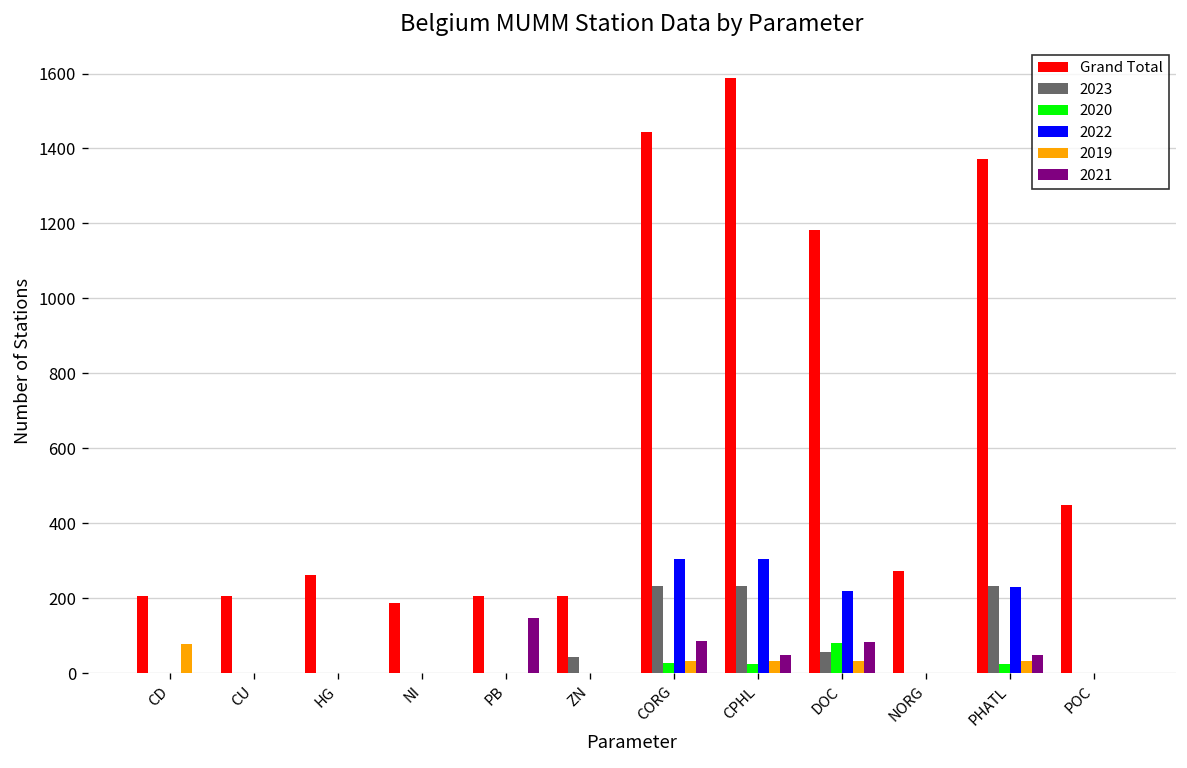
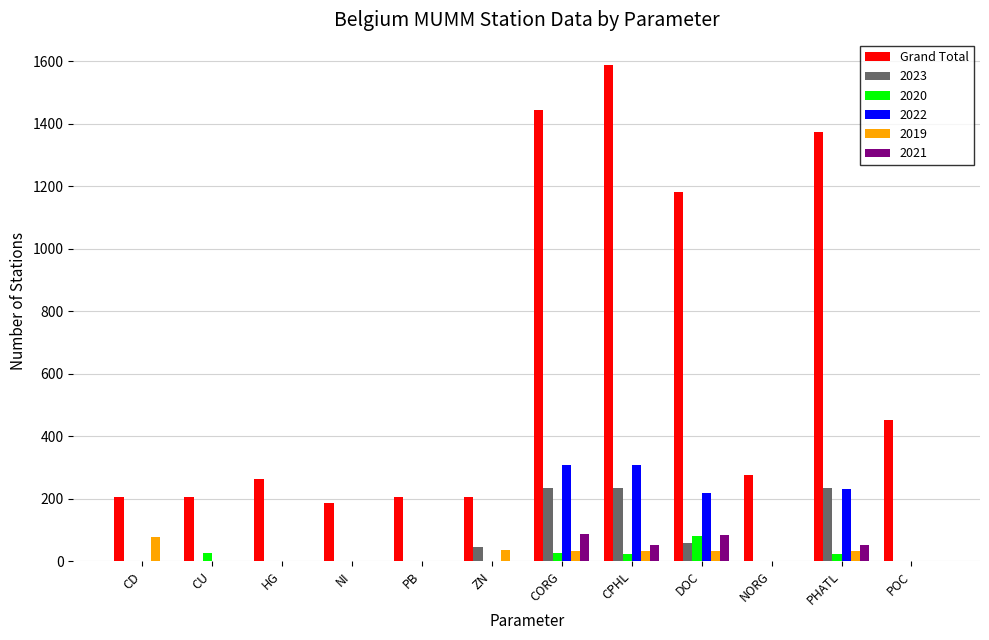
2020, CU: 0 -> 30
2021, PB: 150 -> 0
2019, ZN: 0 -> 40
